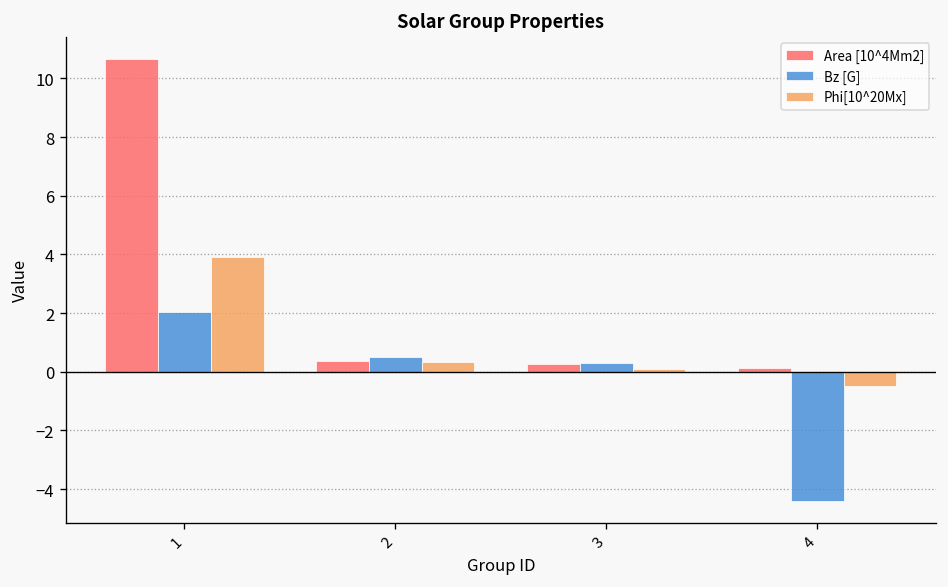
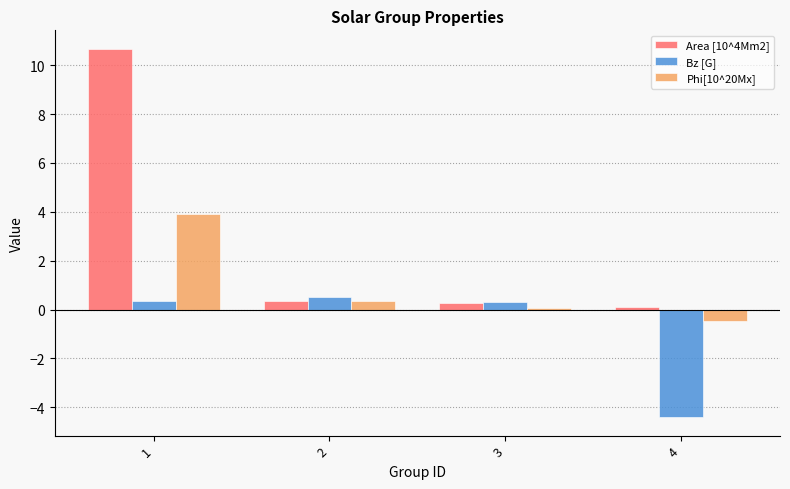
Bz [G], 1: 2.0 -> 0.4
